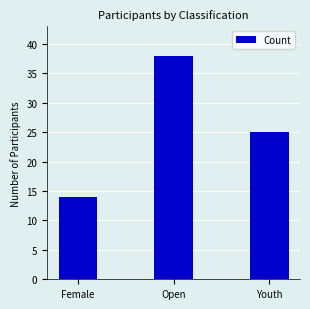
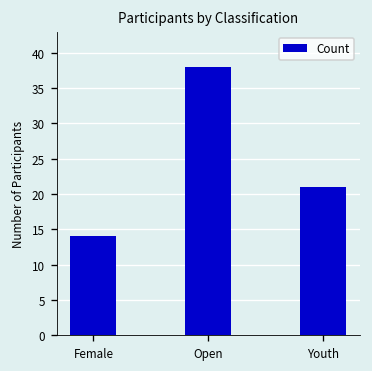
Youth: 25 -> 21
